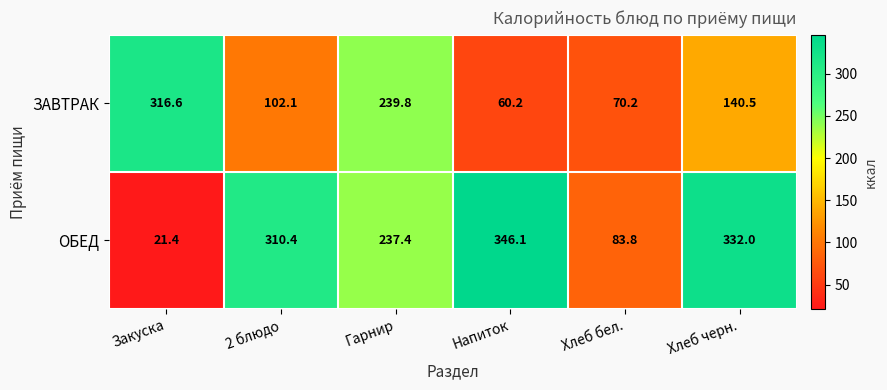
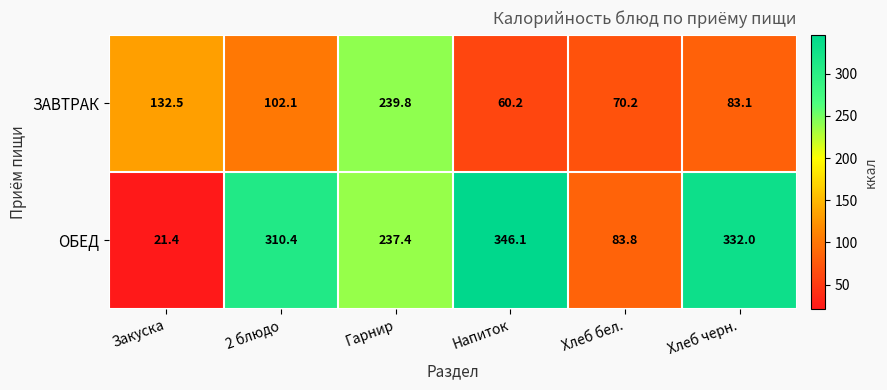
ЗАВТРАК, Закуска: 316.6 -> 132.5
ЗАВТРАК, Хлеб черн.: 140.5 -> 83.1
